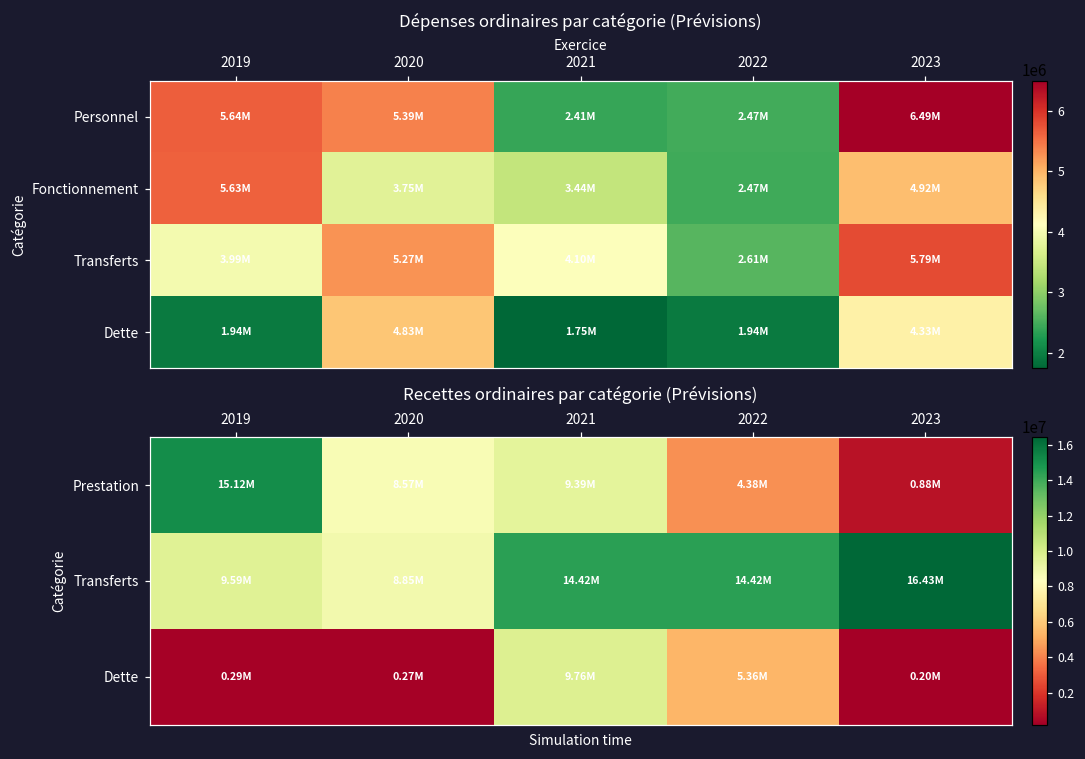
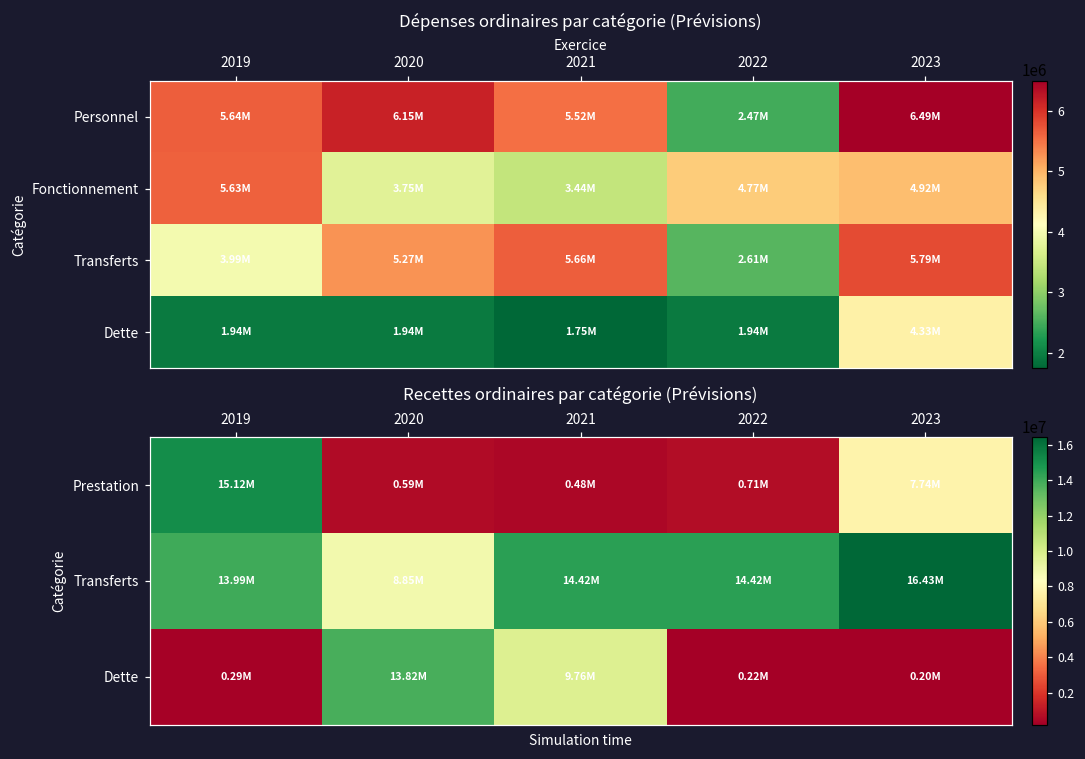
Dépenses ordinaires par catégorie (Prévisions), Personnel, 2020: 5.39M -> 6.15M
Dépenses ordinaires par catégorie (Prévisions), Personnel, 2021: 2.41M -> 5.52M
Dépenses ordinaires par catégorie (Prévisions), Fonctionnement, 2022: 2.47M -> 4.77M
Dépenses ordinaires par catégorie (Prévisions), Transferts, 2021: 4.10M -> 5.66M
Dépenses ordinaires par catégorie (Prévisions), Dette, 2020: 4.83M -> 1.94M
Recettes ordinaires par catégorie (Prévisions), Prestation, 2020: 8.57M -> 0.59M
Recettes ordinaires par catégorie (Prévisions), Prestation, 2021: 9.39M -> 0.48M
Recettes ordinaires par catégorie (Prévisions), Prestation, 2022: 4.38M -> 0.71M
Recettes ordinaires par catégorie (Prévisions), Prestation, 2023: 0.88M -> 7.74M
Recettes ordinaires par catégorie (Prévisions), Transferts, 2019: 9.59M -> 13.99M
Recettes ordinaires par catégorie (Prévisions), Dette, 2020: 0.27M -> 13.82M
Recettes ordinaires par catégorie (Prévisions), Dette, 2022: 5.36M -> 0.22M
